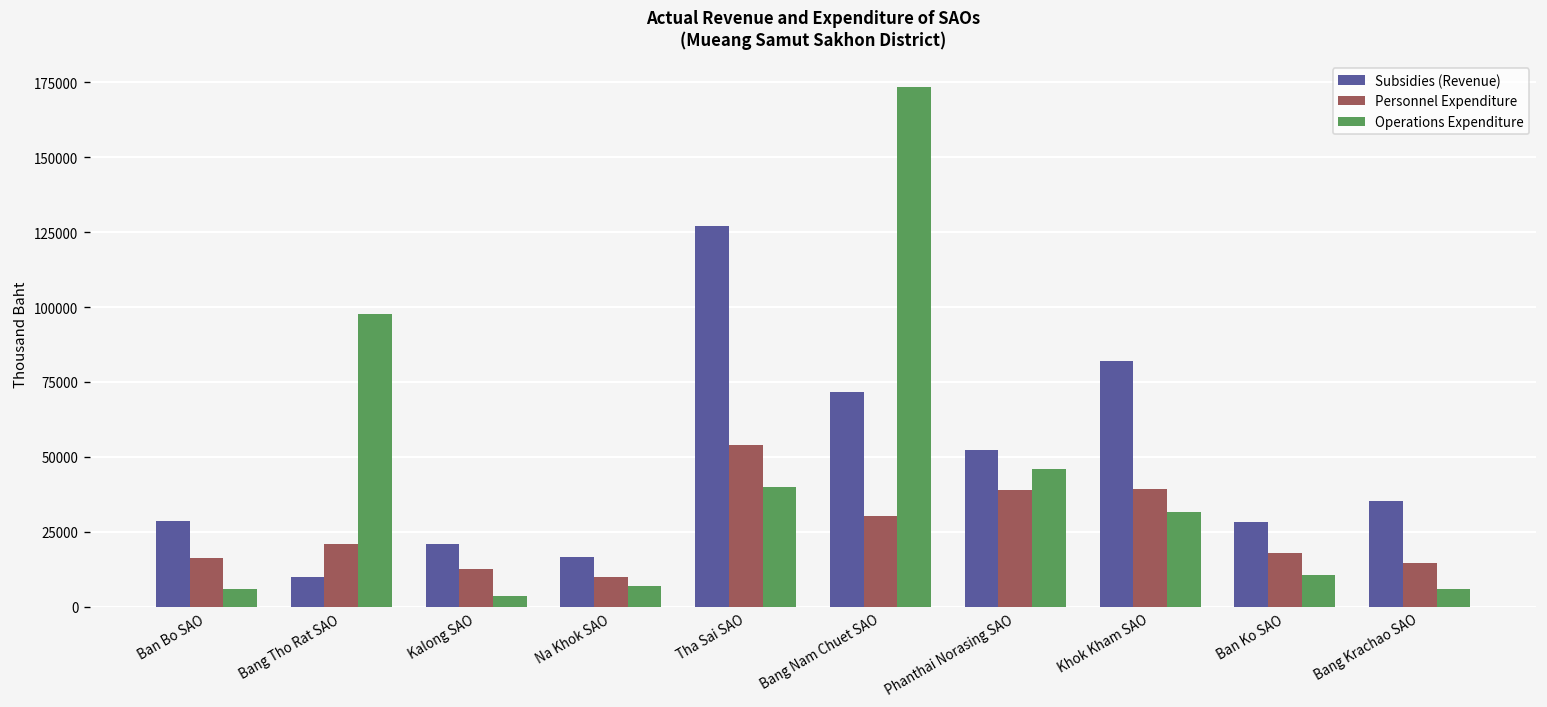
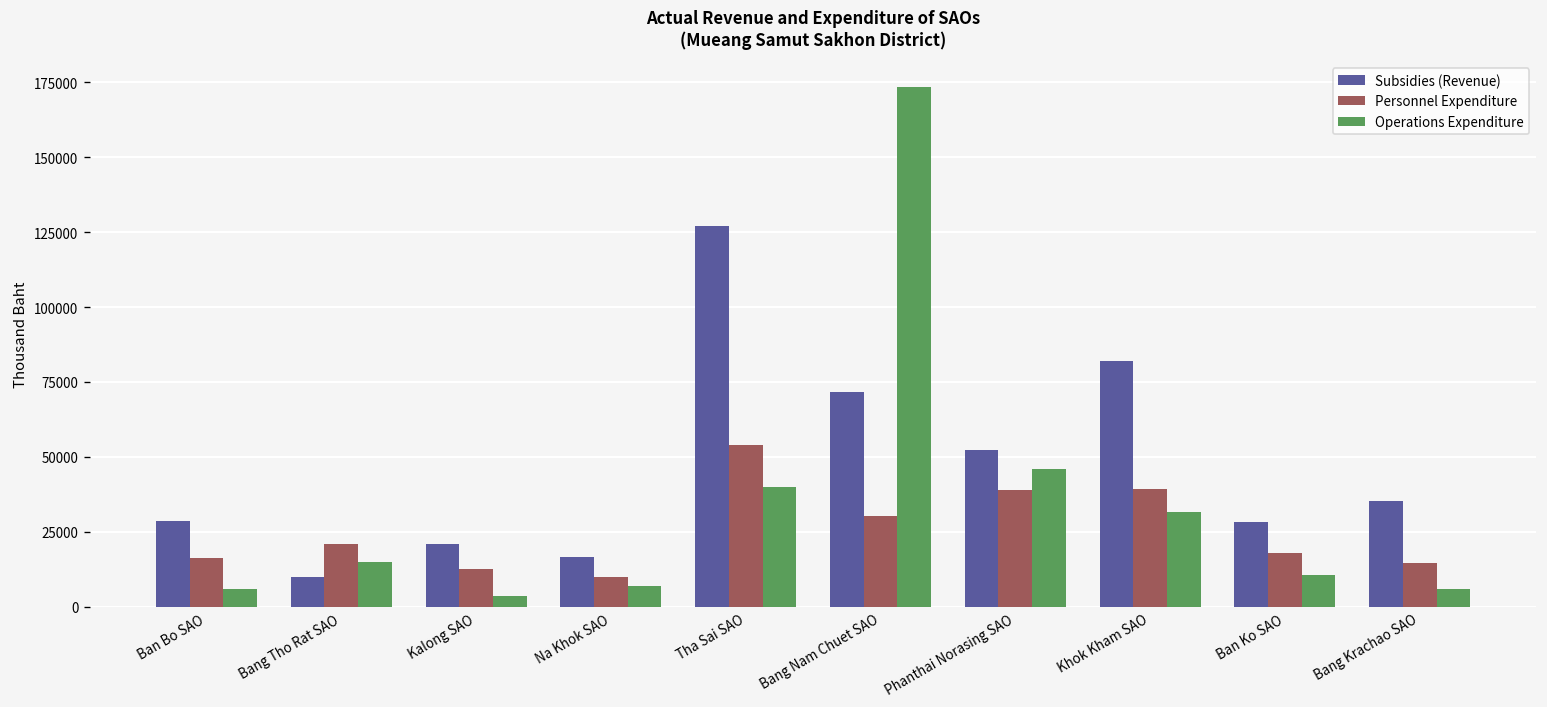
Operations Expenditure, Bang Tho Rat SAO: 98000 -> 15000
